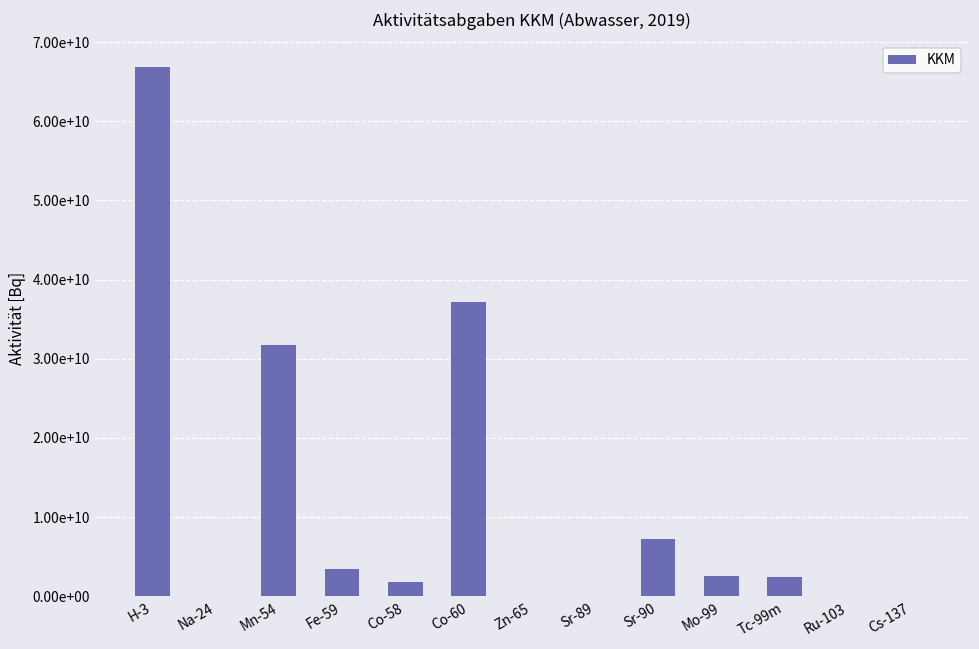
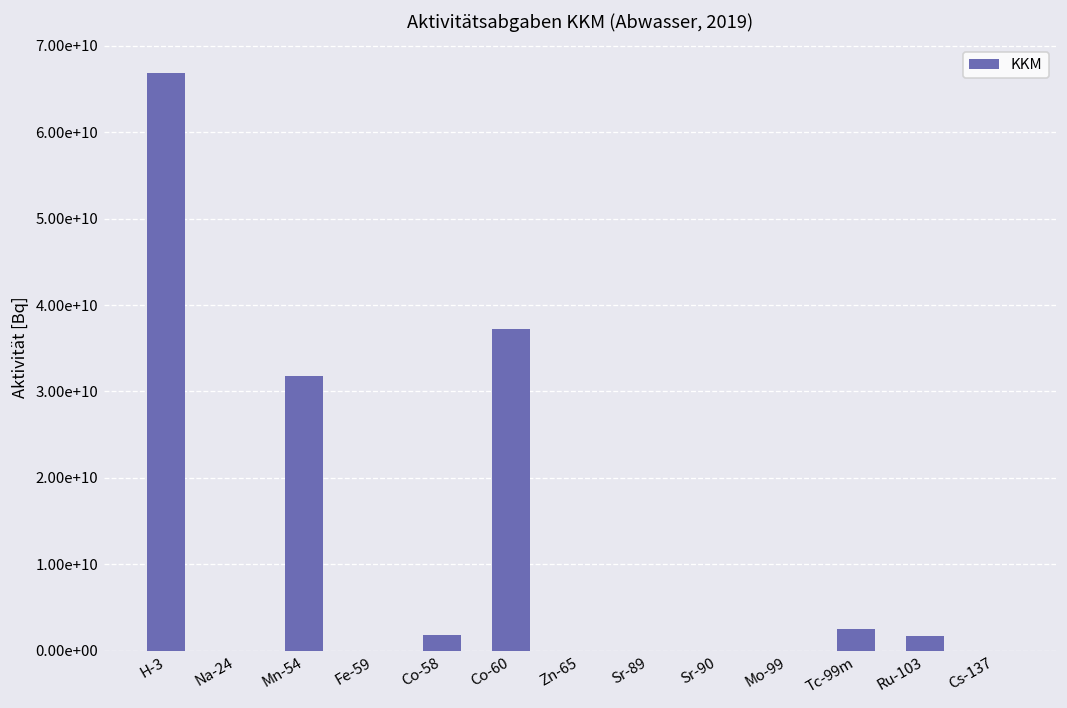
Fe-59: 3000000000 -> 0
Sr-90: 7000000000 -> 0
Mo-99: 3000000000 -> 0
Ru-103: 0 -> 2000000000
